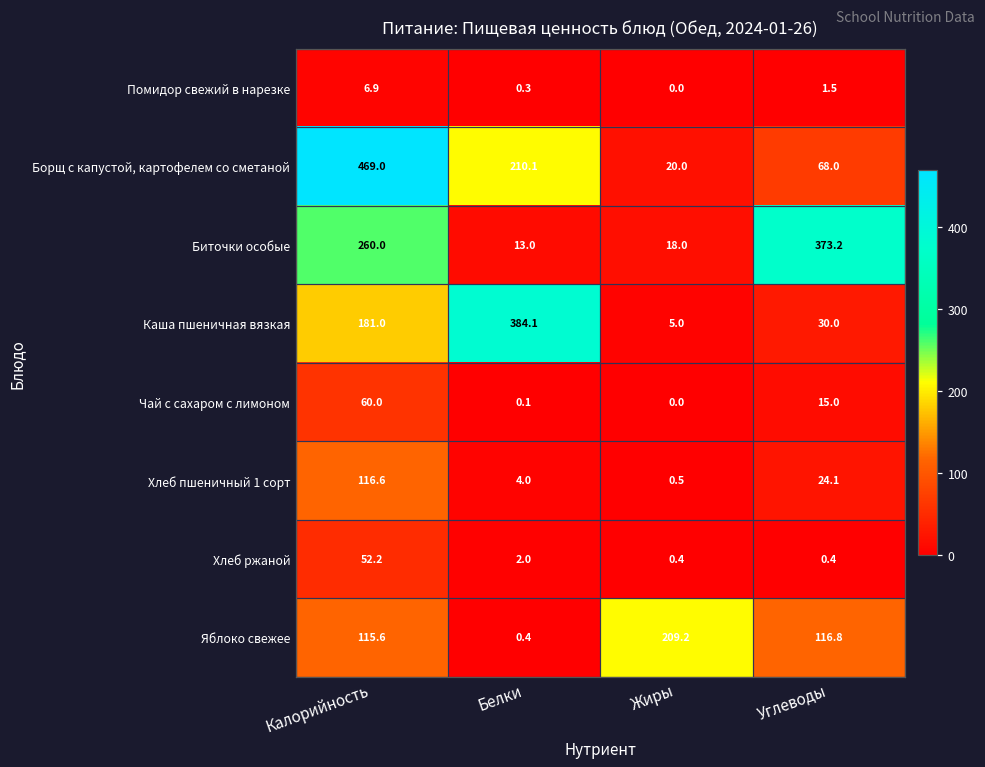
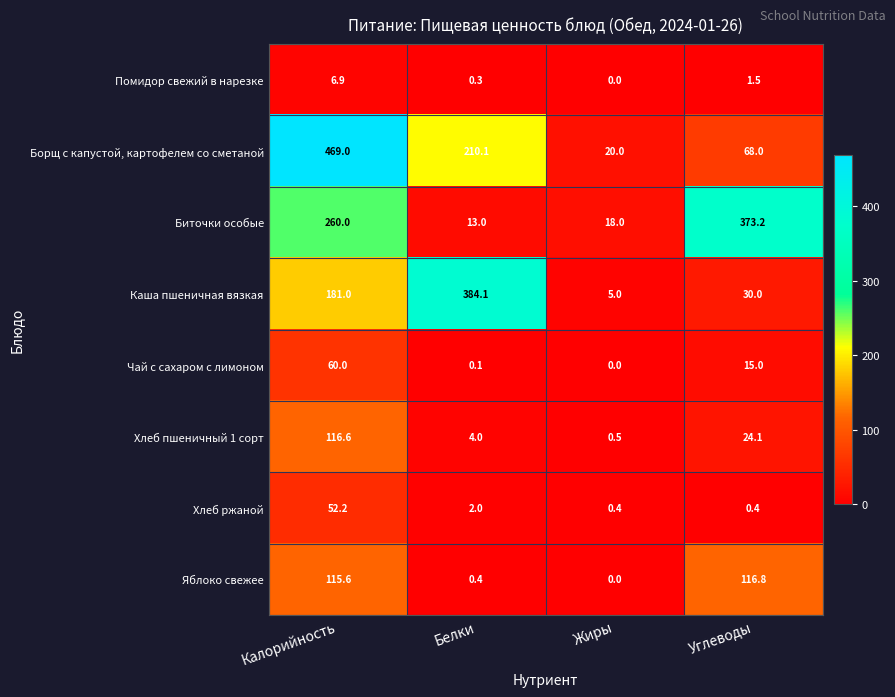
Яблоко свежее, Жиры: 209.2 -> 0.0
